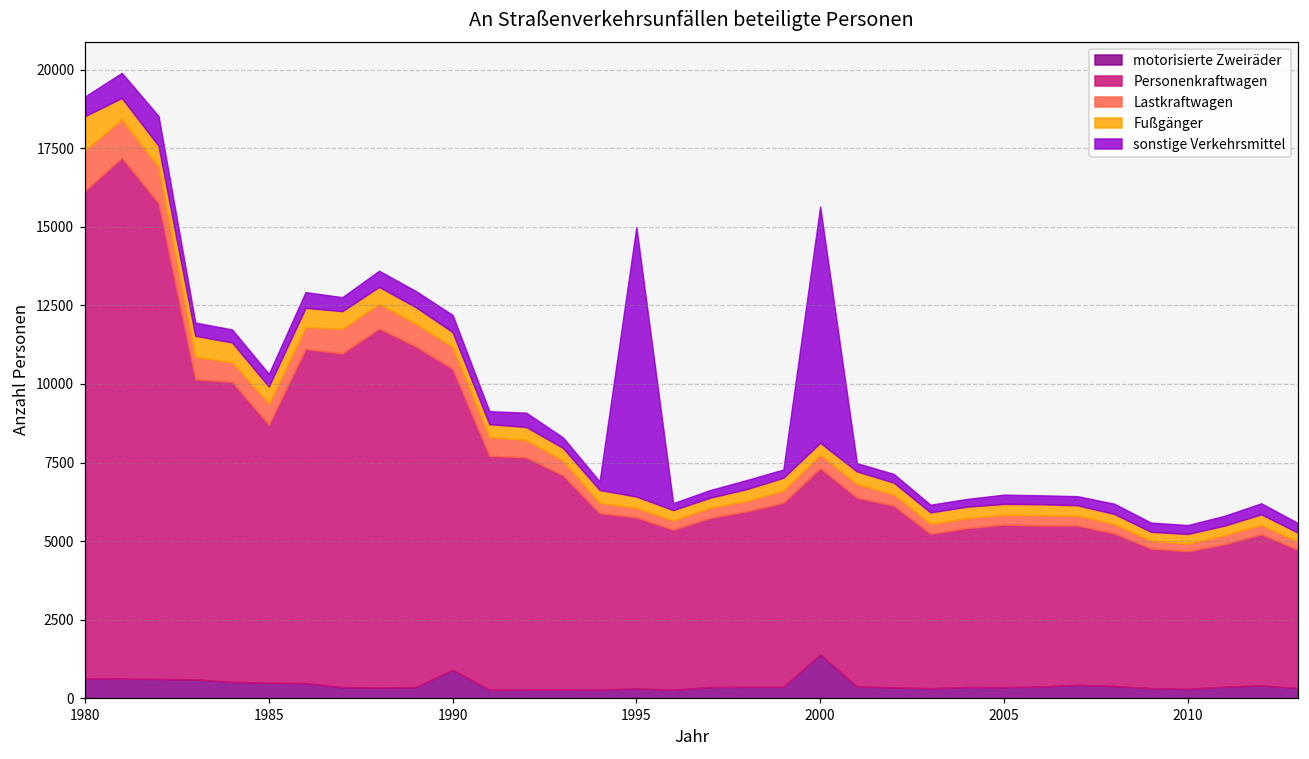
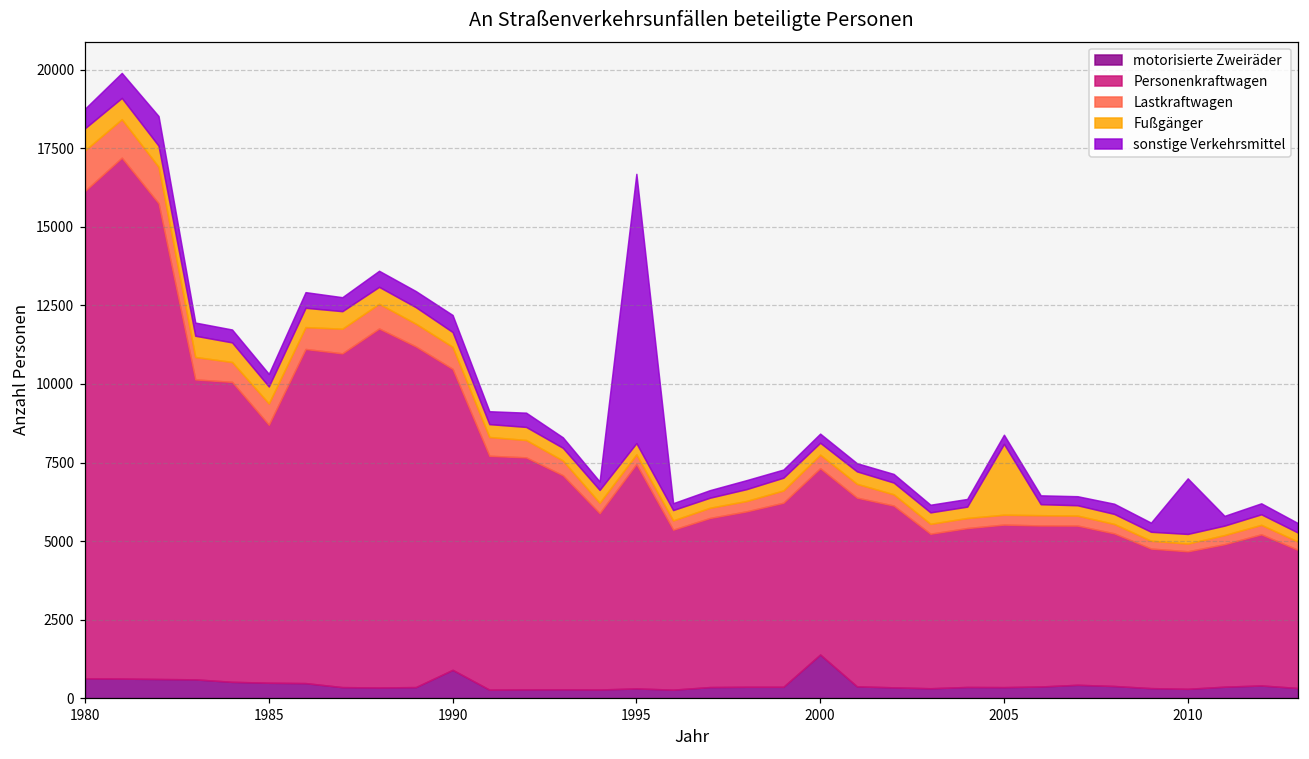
Fußgänger, 1980: 1100 -> 700
Personenkraftwagen, 1995: 5400 -> 7100
sonstige Verkehrsmittel, 2000: 7500 -> 300
Fußgänger, 2005: 300 -> 2300
sonstige Verkehrsmittel, 2010: 300 -> 1800
